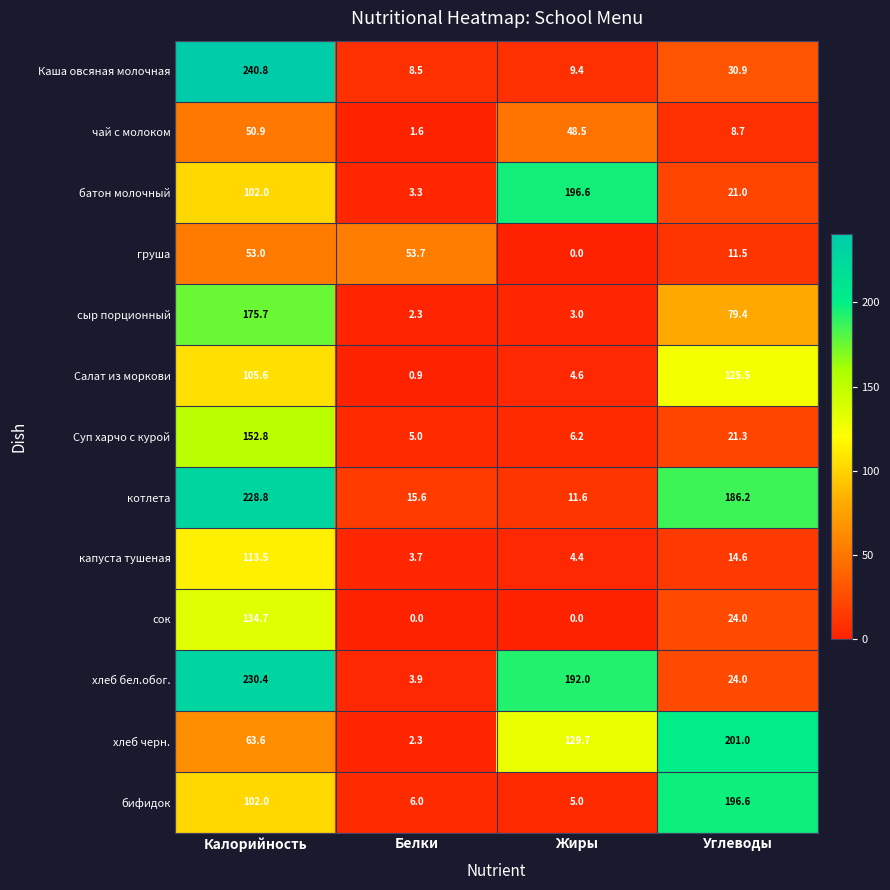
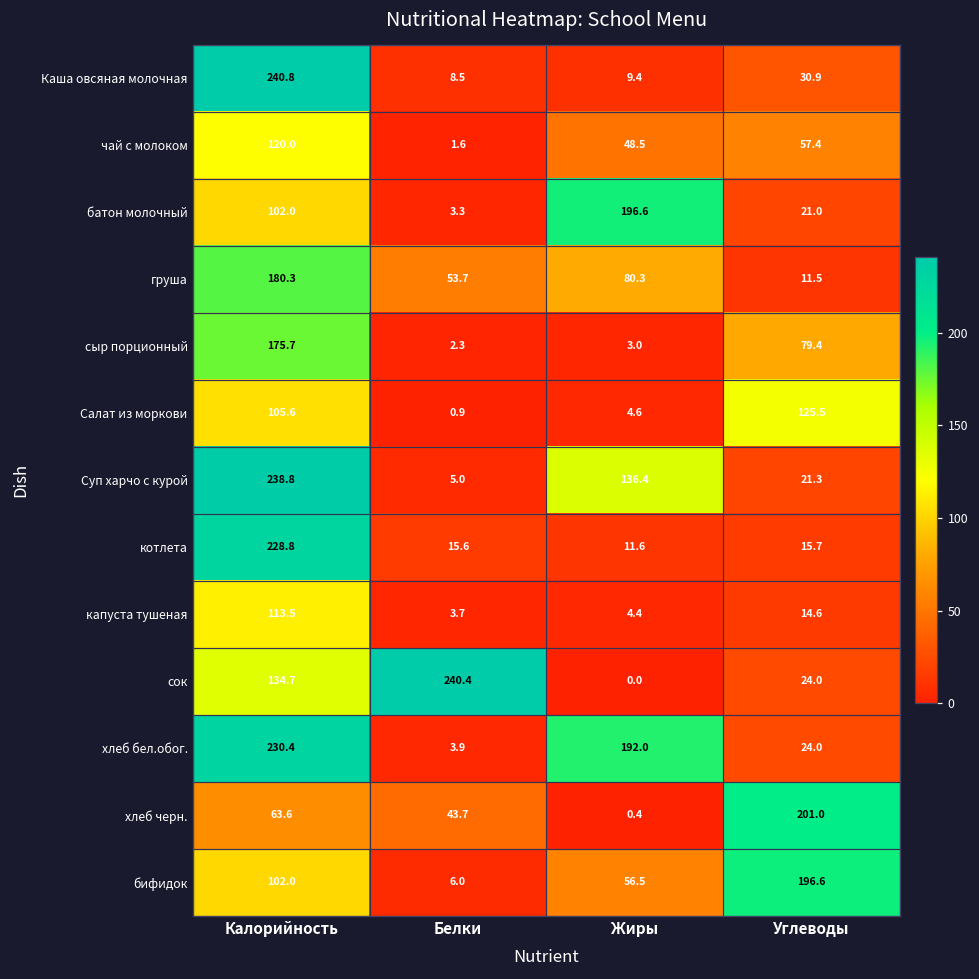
чай с молоком, Калорийность: 50.9 -> 120.0
чай с молоком, Углеводы: 8.7 -> 57.4
груша, Калорийность: 53.0 -> 180.3
груша, Жиры: 0.0 -> 80.3
Суп харчо с курой, Калорийность: 152.8 -> 238.8
Суп харчо с курой, Жиры: 6.2 -> 136.4
котлета, Углеводы: 186.2 -> 15.7
сок, Белки: 0.0 -> 240.4
хлеб черн., Белки: 2.3 -> 43.7
хлеб черн., Жиры: 129.7 -> 0.4
бифидок, Жиры: 5.0 -> 56.5
